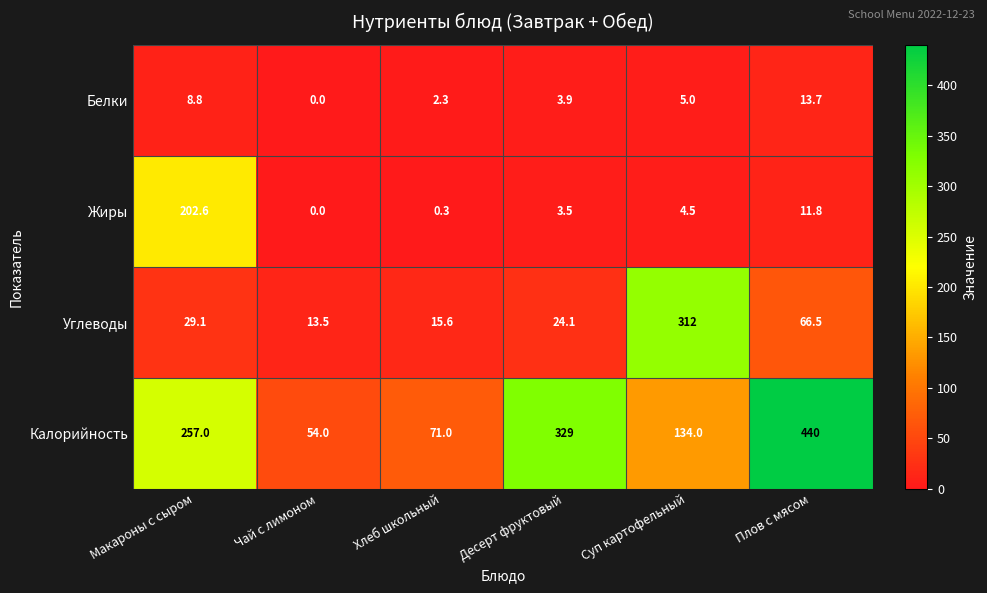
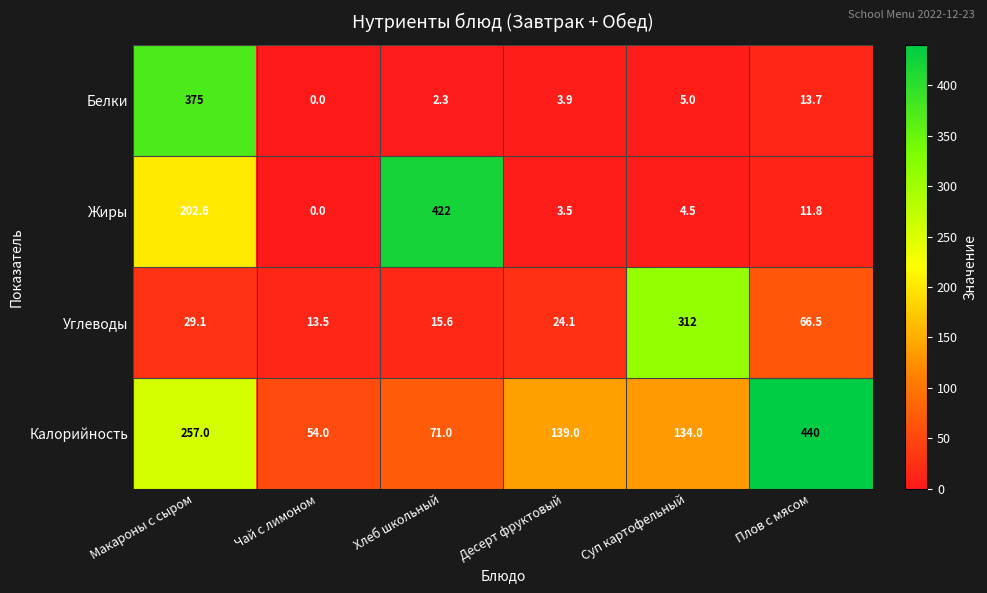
Белки, Макароны с сыром: 8.8 -> 375
Жиры, Хлеб школьный: 0.3 -> 422
Калорийность, Десерт фруктовый: 329 -> 139.0
